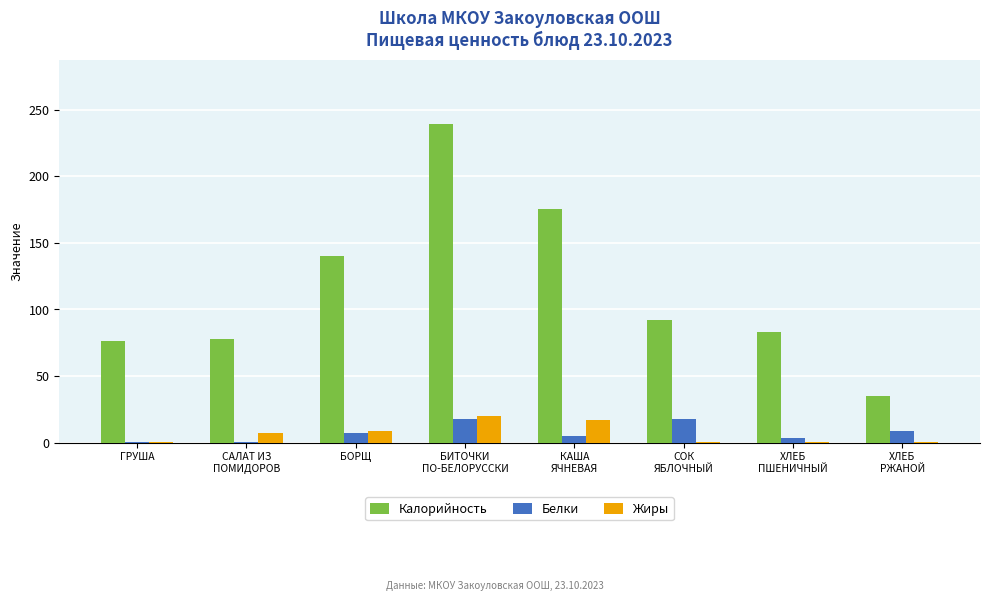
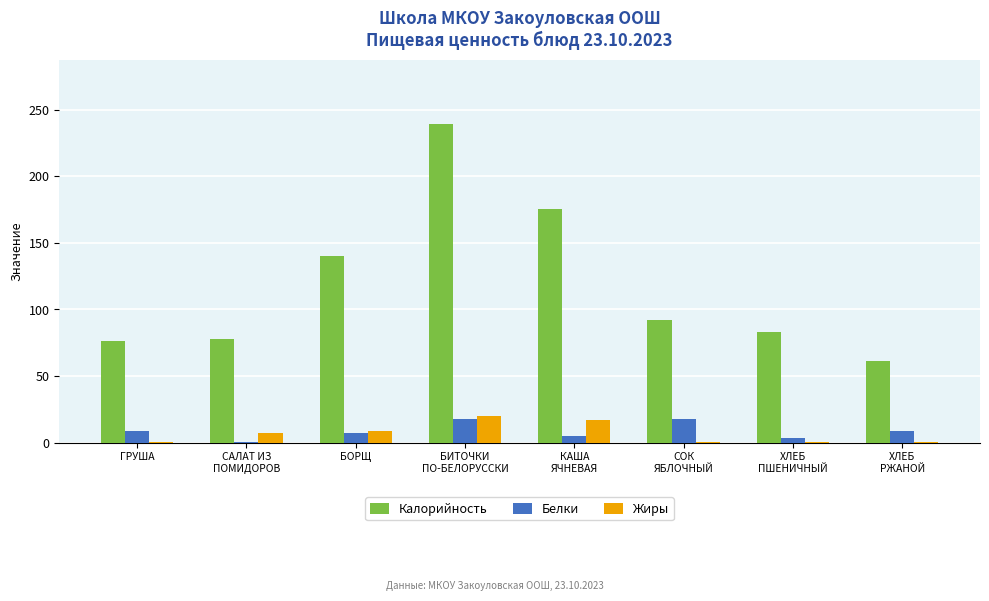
Белки, ГРУША: 1 -> 8
Калорийность, ХЛЕБ РЖАНОЙ: 35 -> 61
